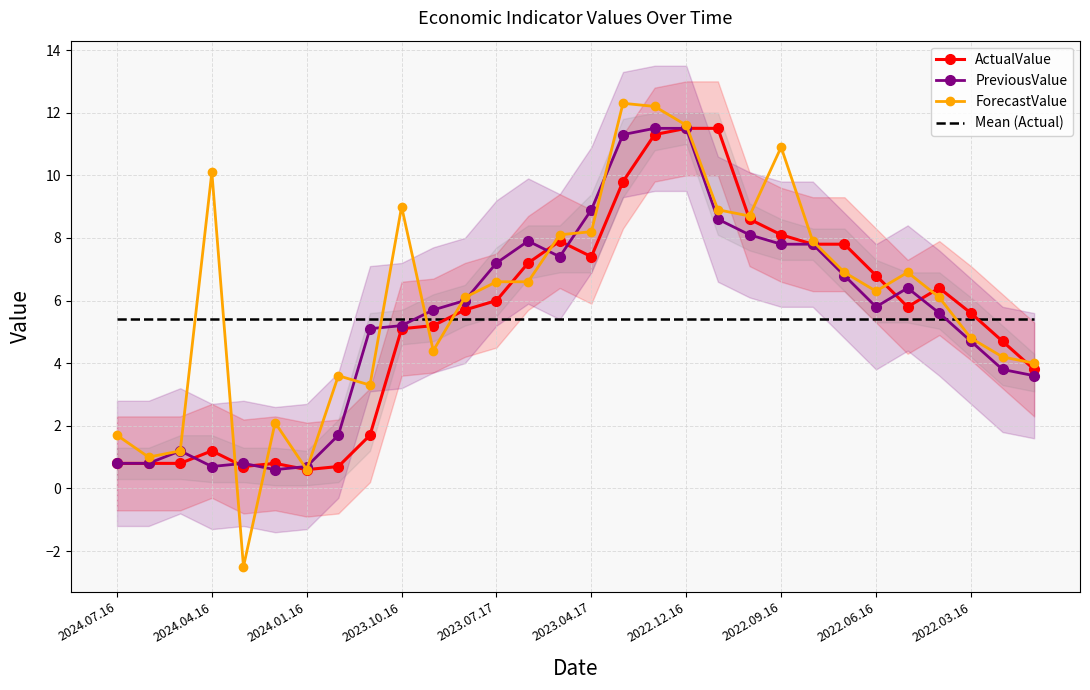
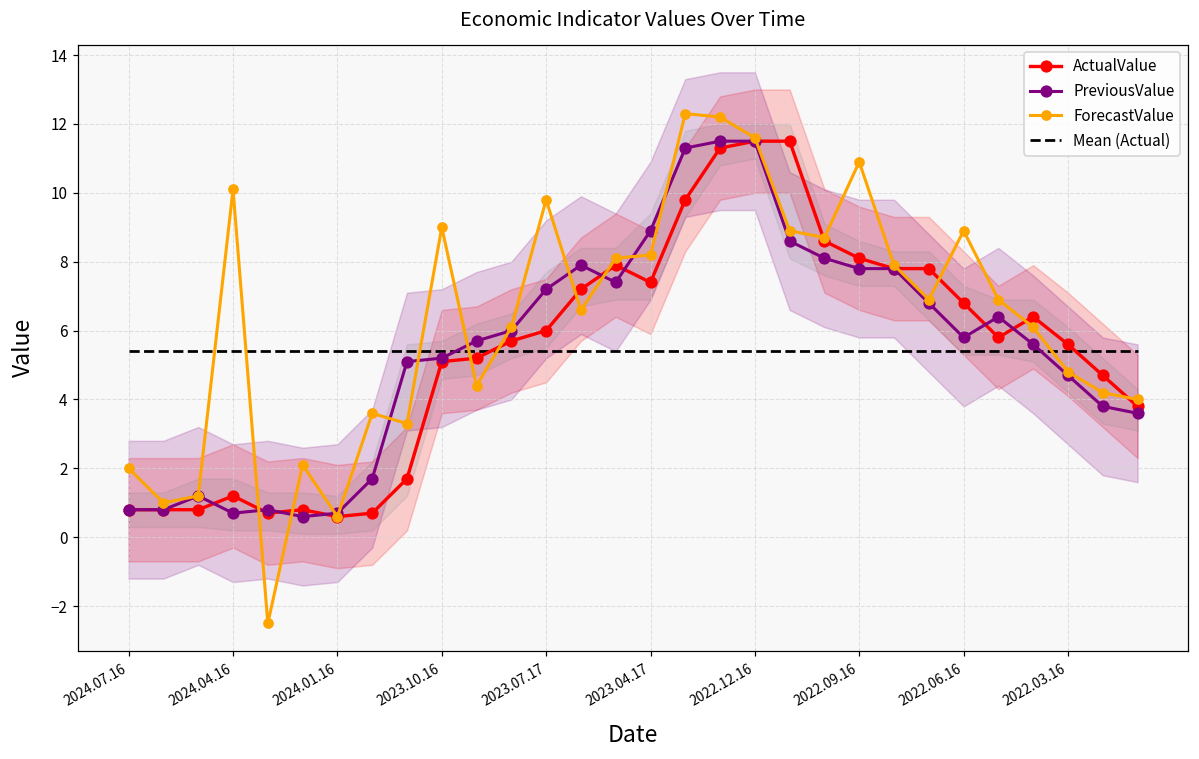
ForecastValue, 2024.07.16: 1.7 -> 2.0
ForecastValue, 2023.07.17: 6.6 -> 9.8
ForecastValue, 2022.06.16: 6.3 -> 8.9
